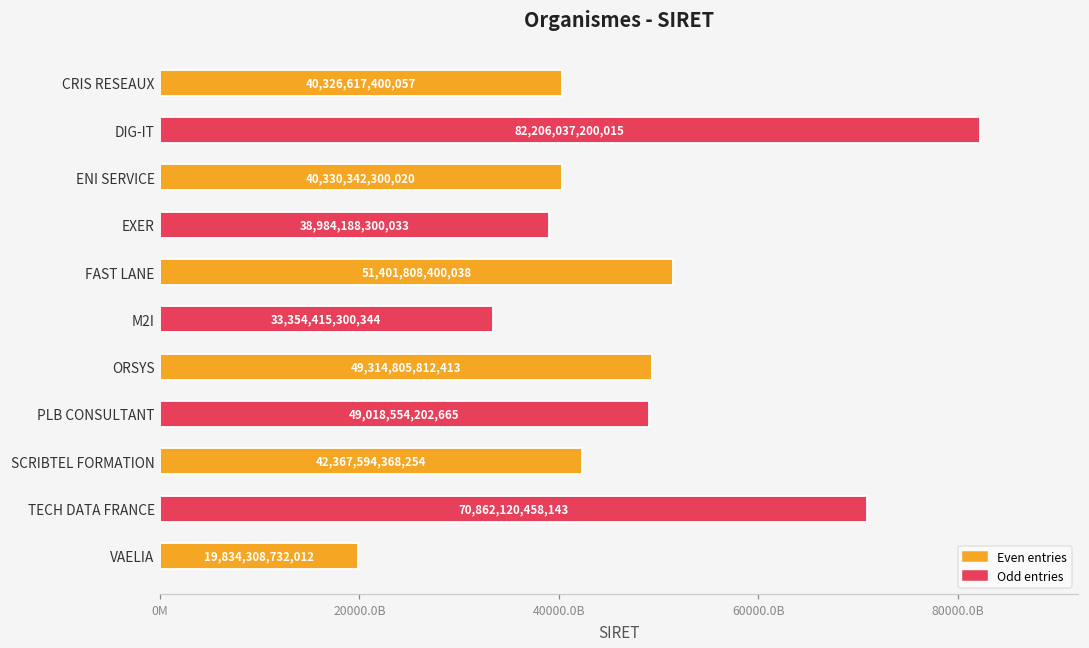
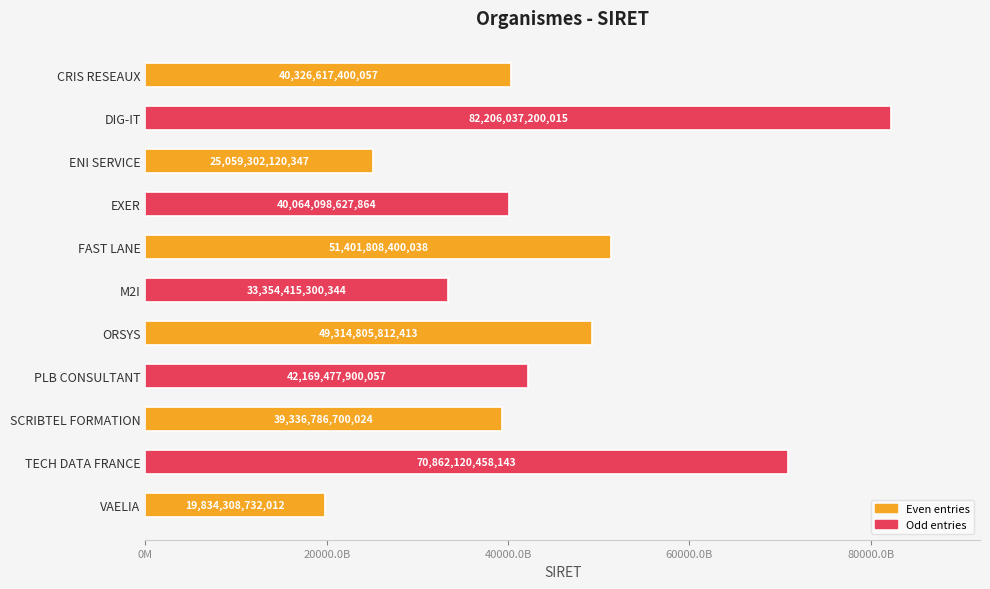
ENI SERVICE: 40,330,342,300,020 -> 25,059,302,120,347
EXER: 38,984,188,300,033 -> 40,064,098,627,864
PLB CONSULTANT: 49,018,554,202,665 -> 42,169,477,900,057
SCRIBTEL FORMATION: 42,367,594,368,254 -> 39,336,786,700,024
